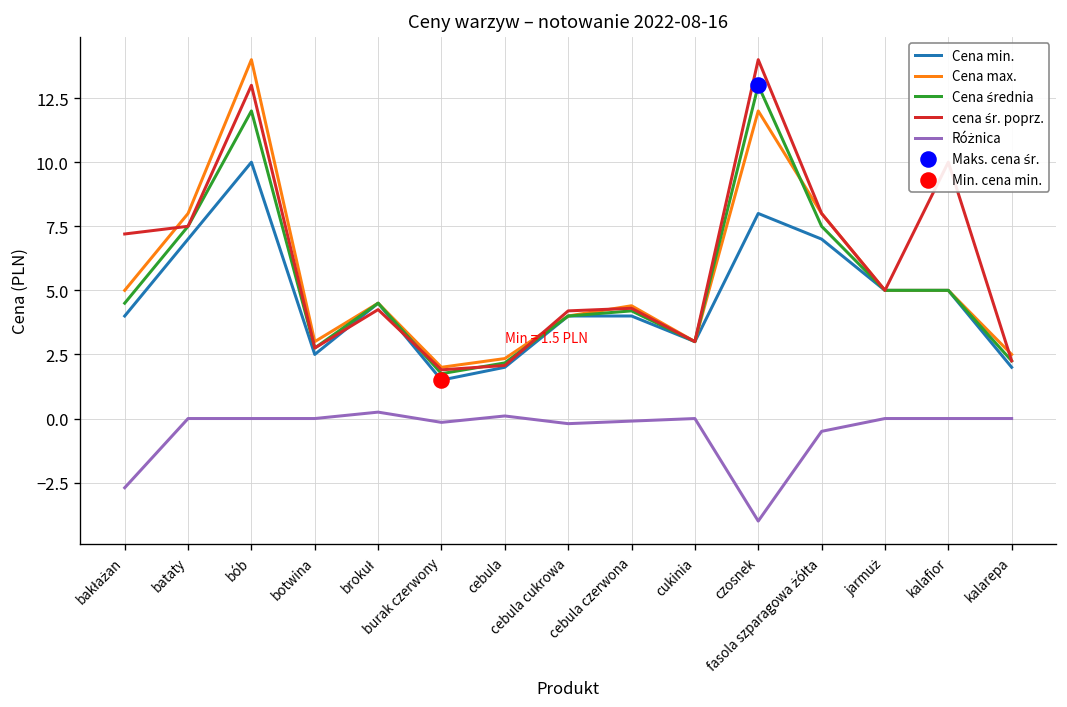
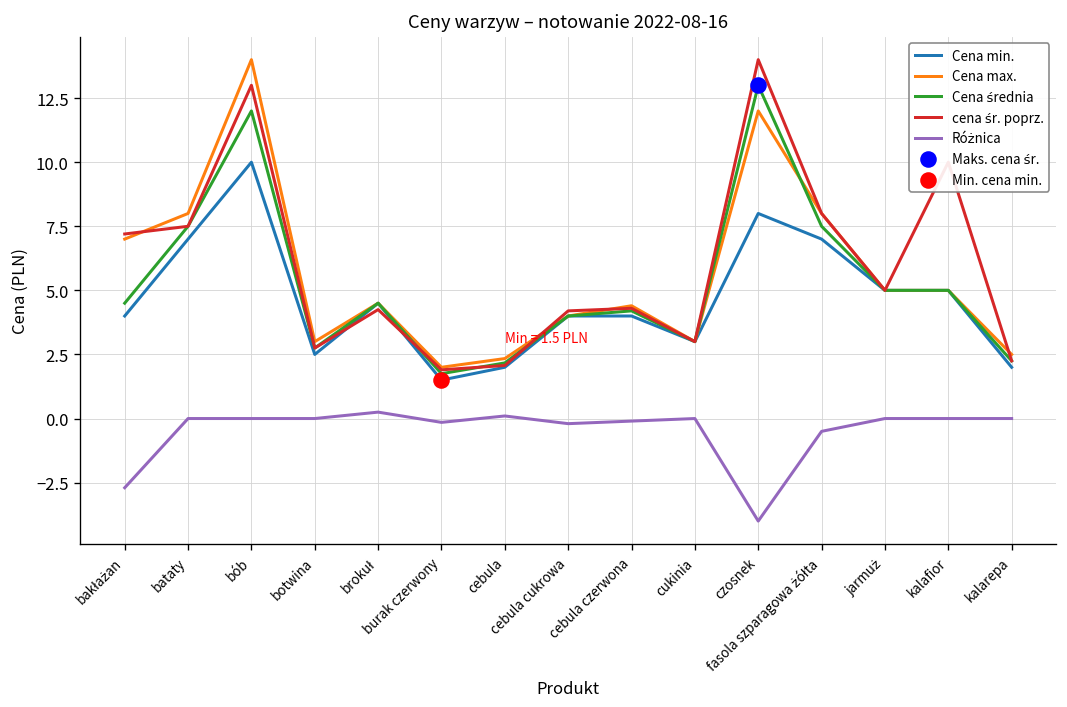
Cena max., bakłażan: 5 -> 7
